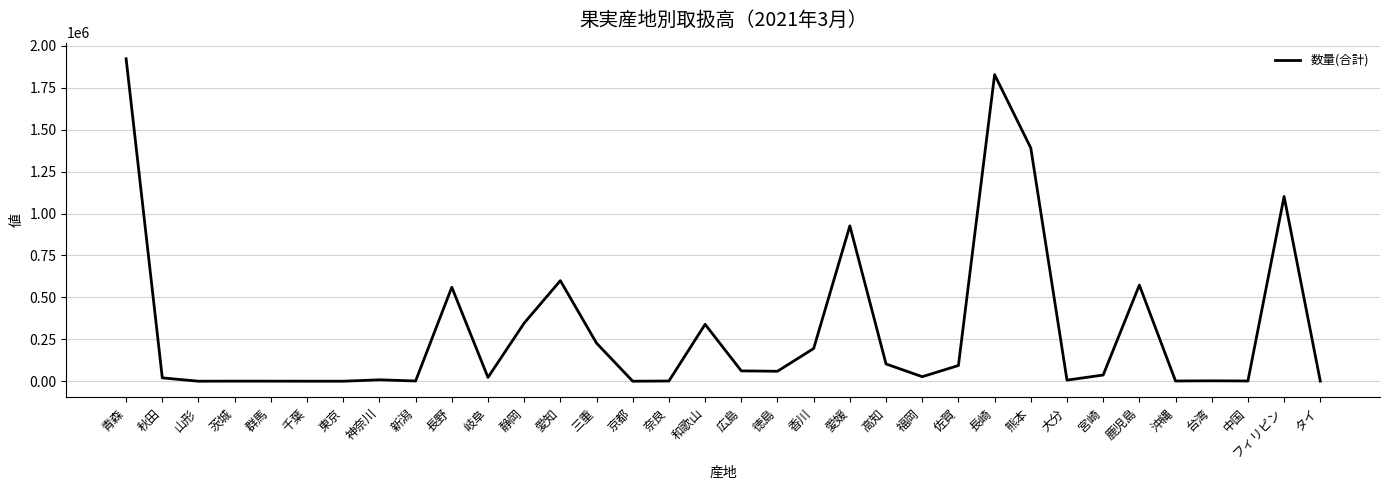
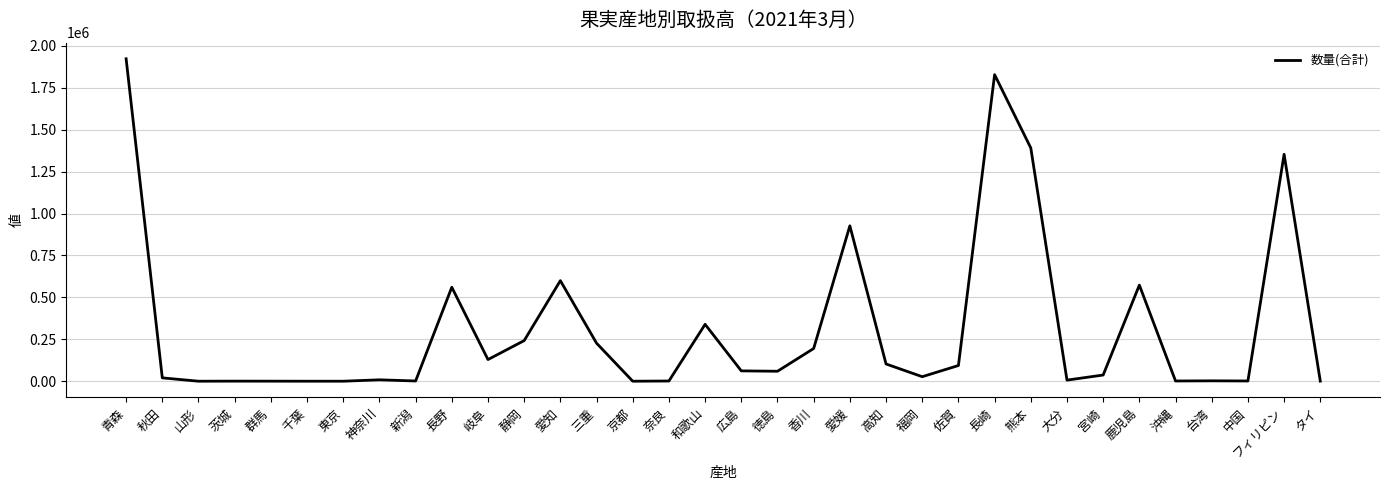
岐阜: 20000 -> 130000
静岡: 350000 -> 240000
フィリピン: 1100000 -> 1350000
